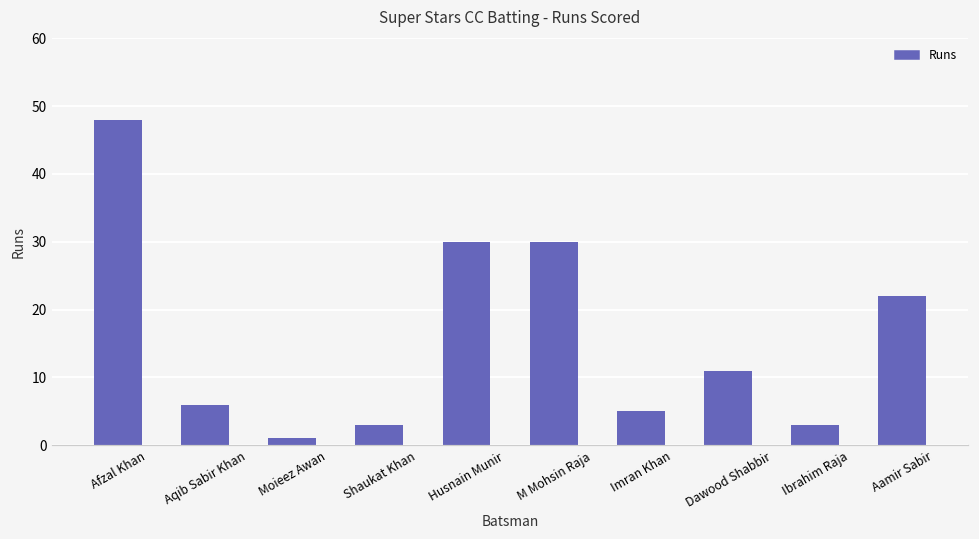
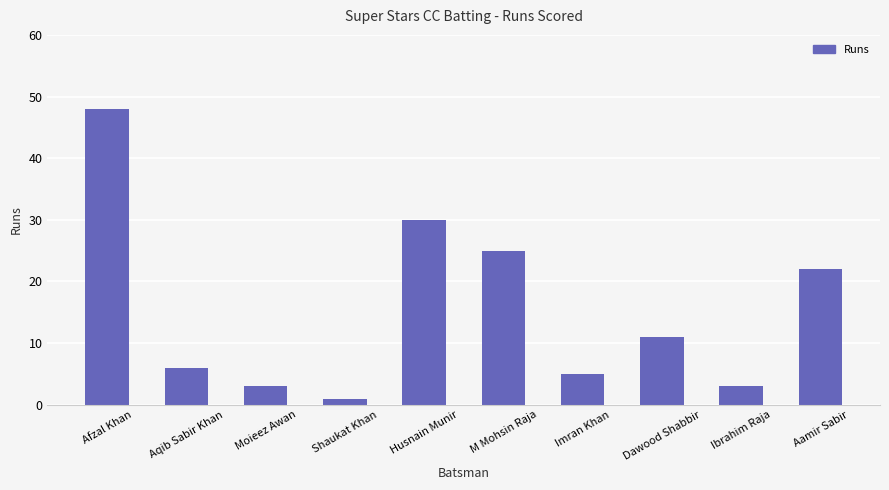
Moieez Awan: 1 -> 3
Shaukat Khan: 3 -> 1
M Mohsin Raja: 30 -> 25
